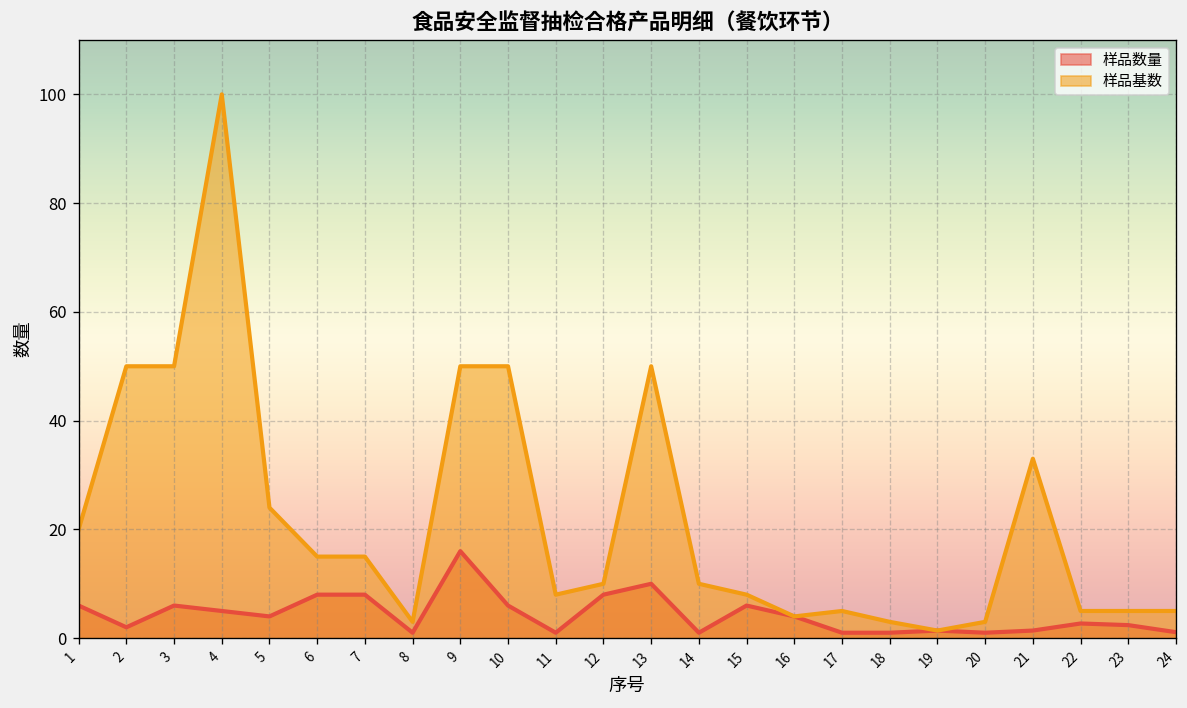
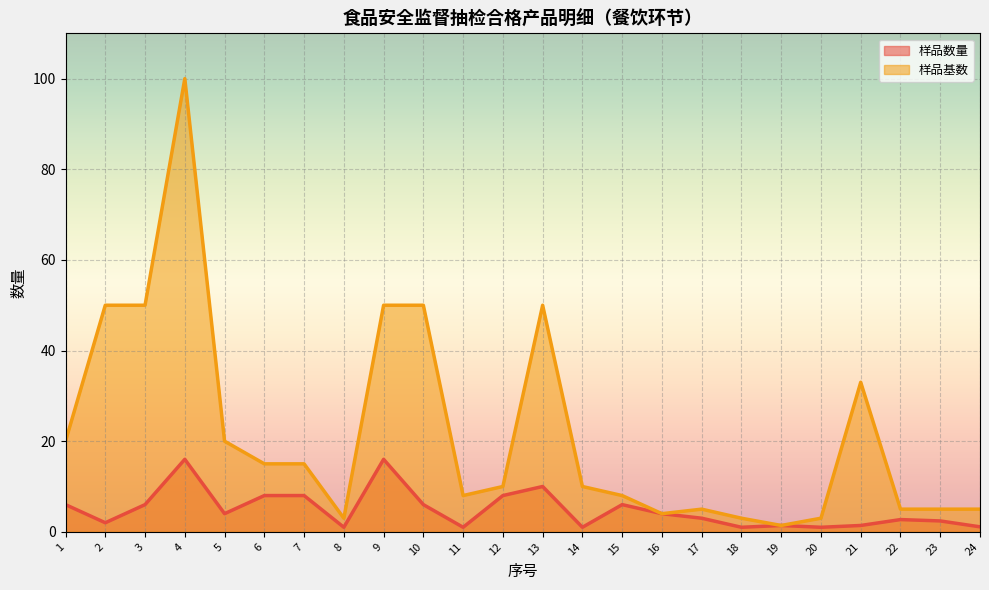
样品数量, 4: 5 -> 16
样品基数, 5: 24 -> 20
样品数量, 17: 1 -> 3
